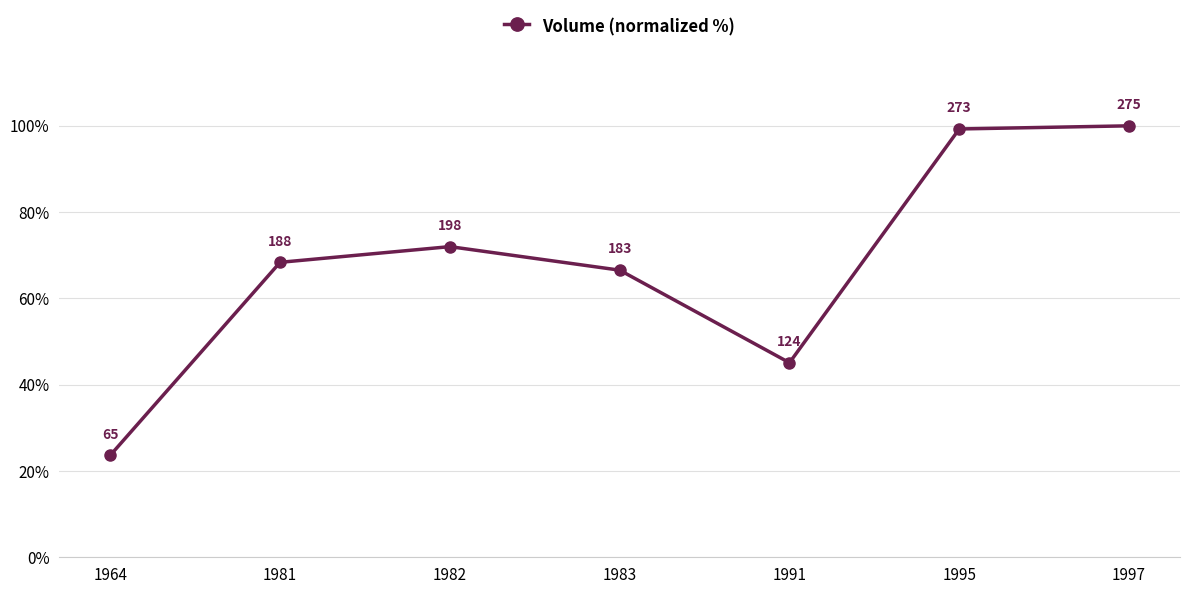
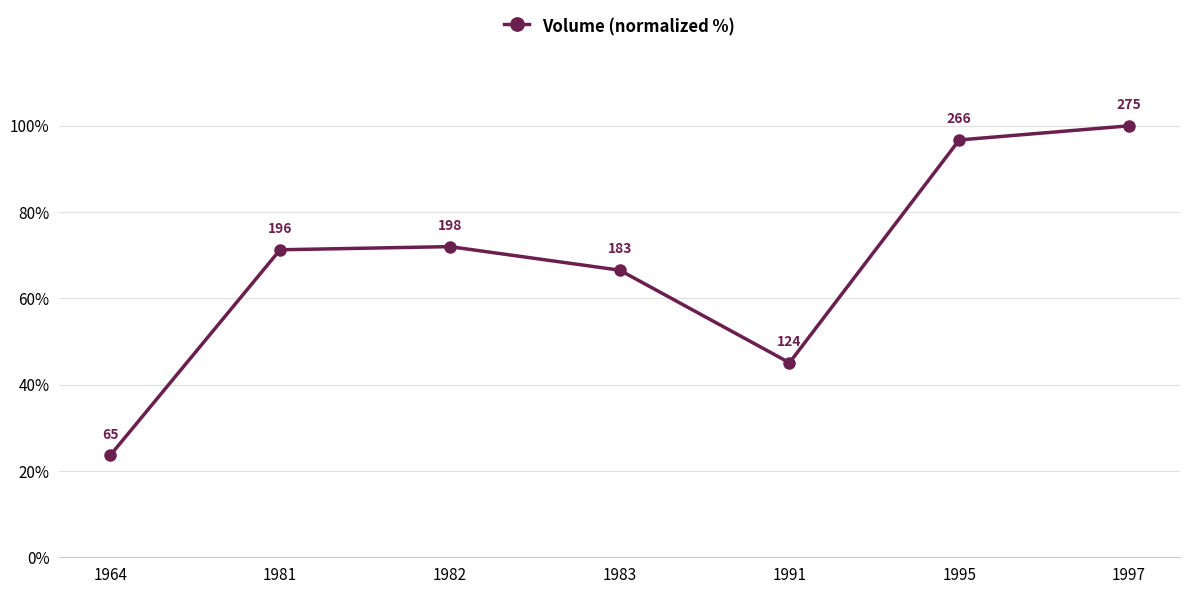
1981: 188 -> 196
1995: 273 -> 266
